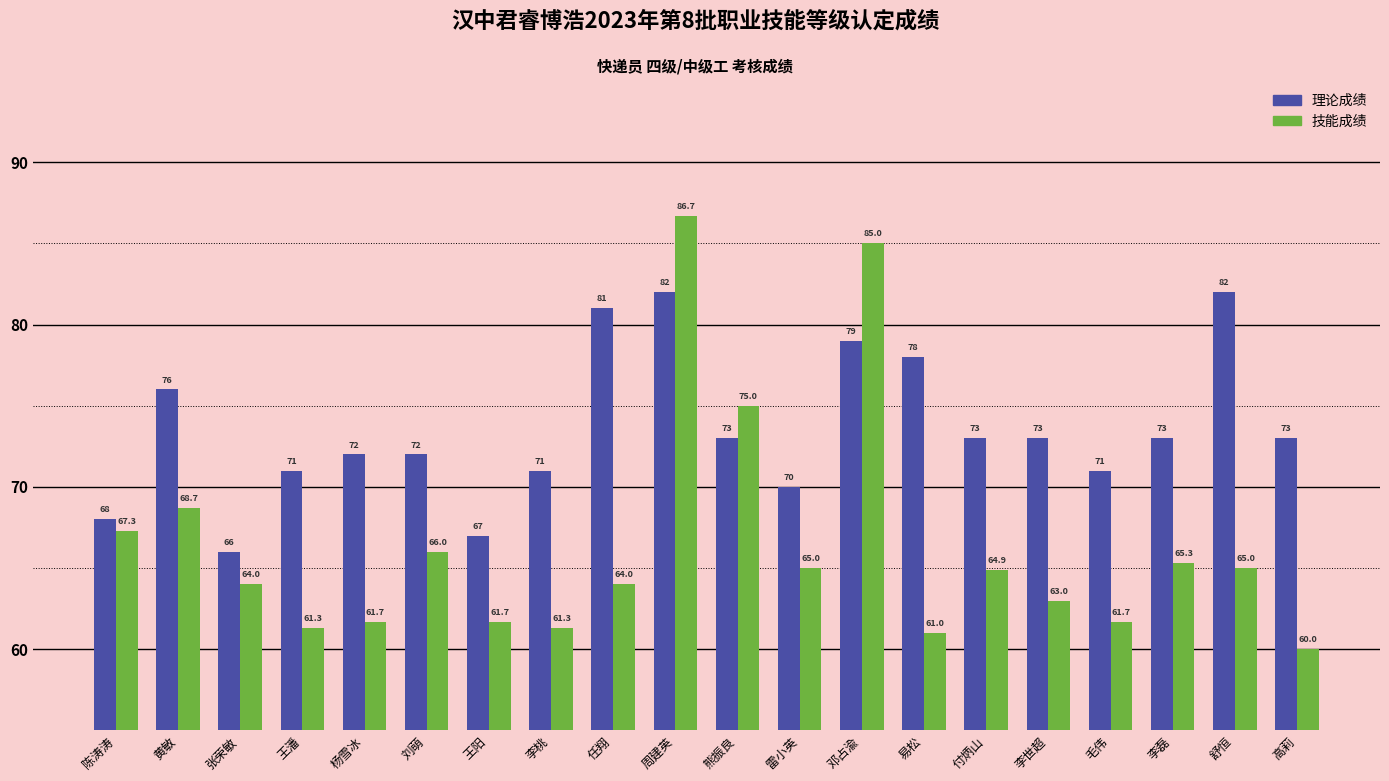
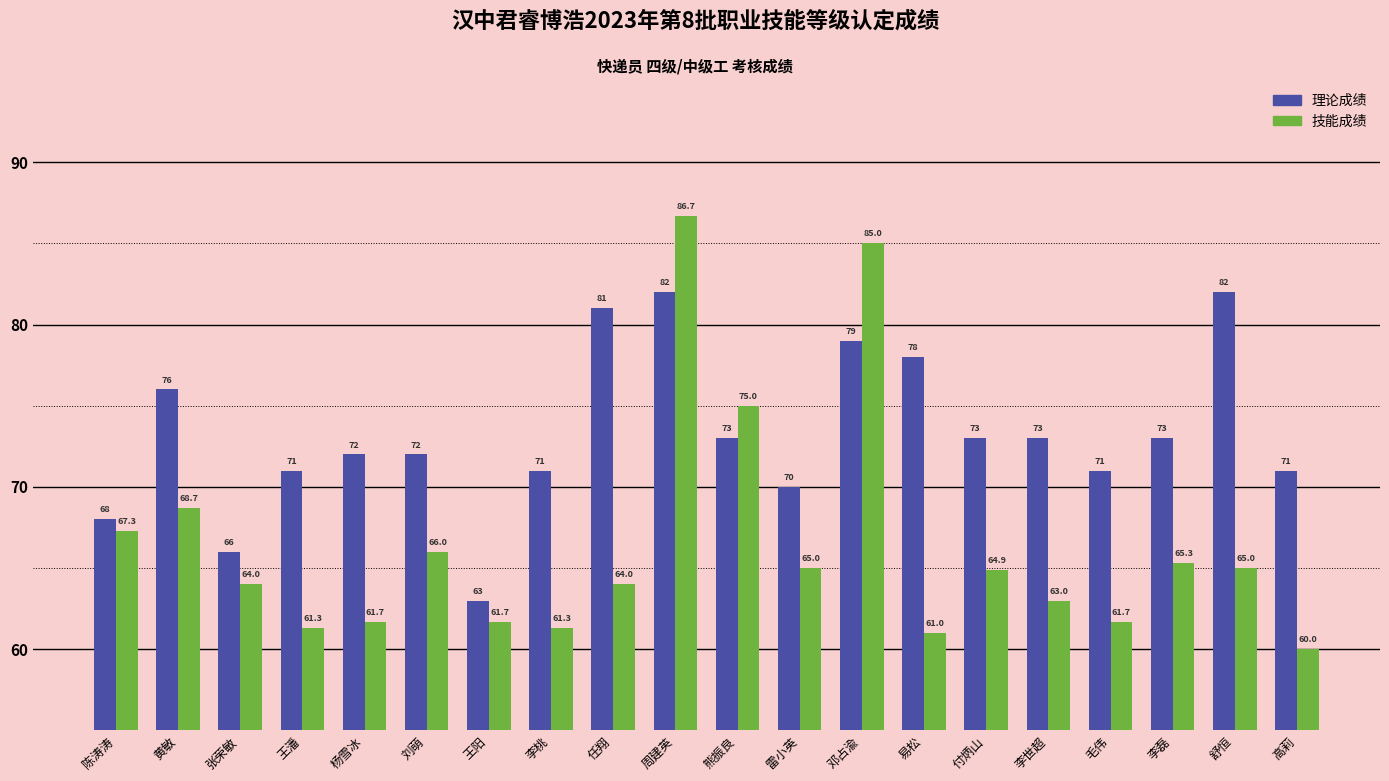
理论成绩, 王阳: 67 -> 63
理论成绩, 高莉: 73 -> 71
